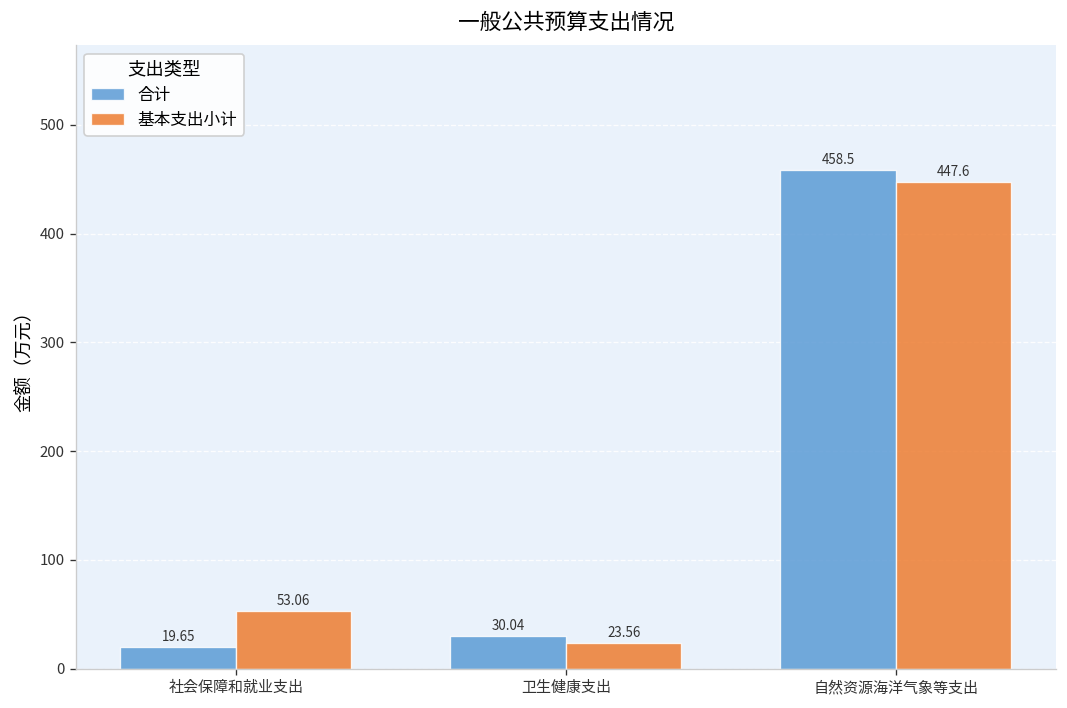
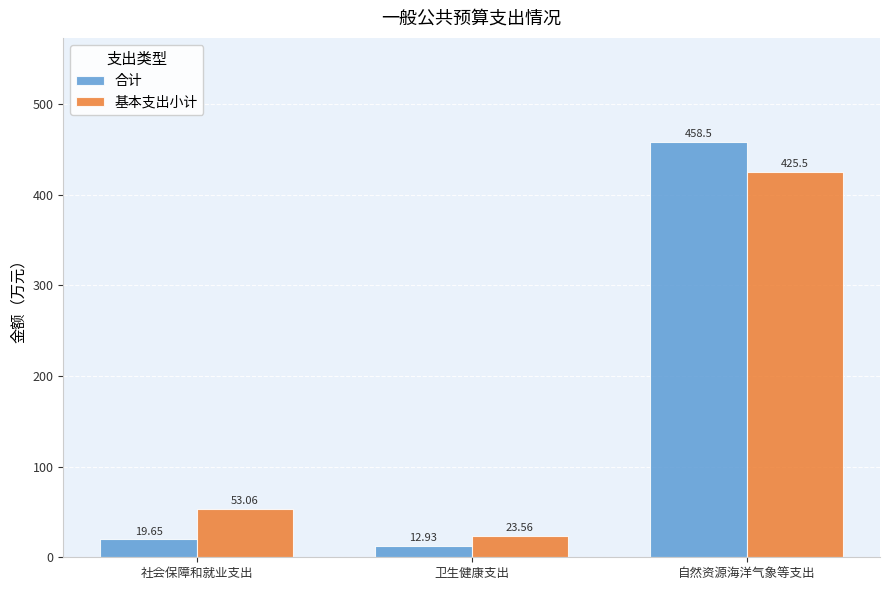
合计, 卫生健康支出: 30.04 -> 12.93
基本支出小计, 自然资源海洋气象等支出: 447.6 -> 425.5
